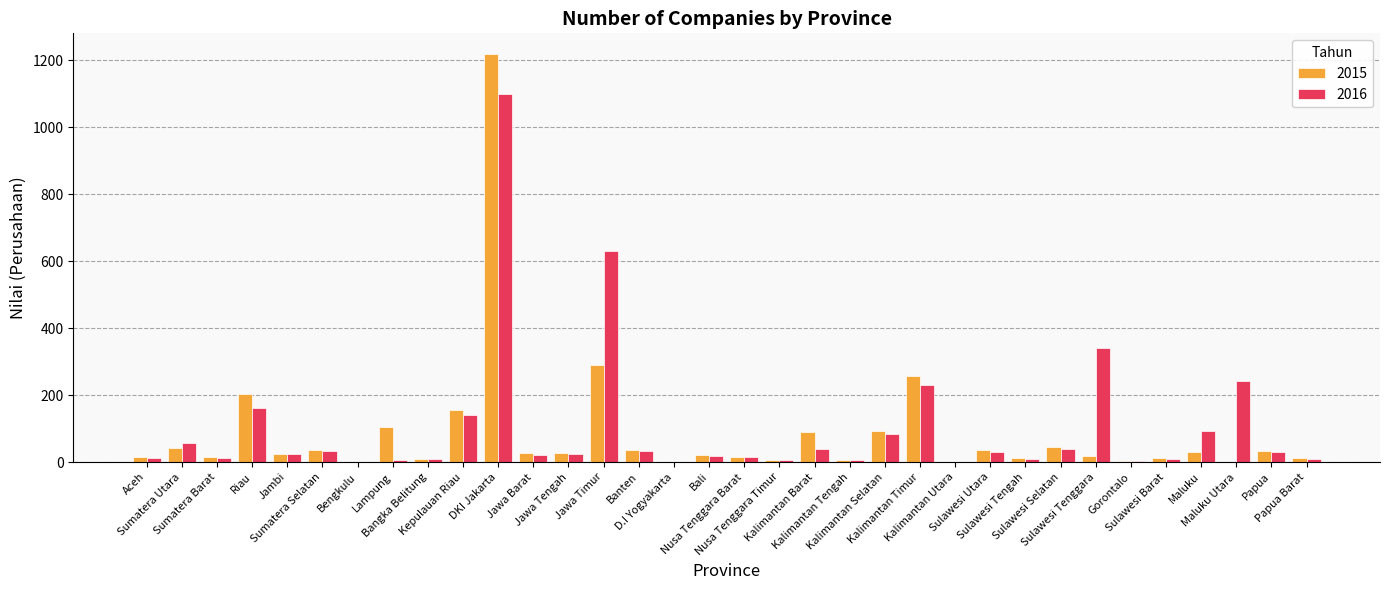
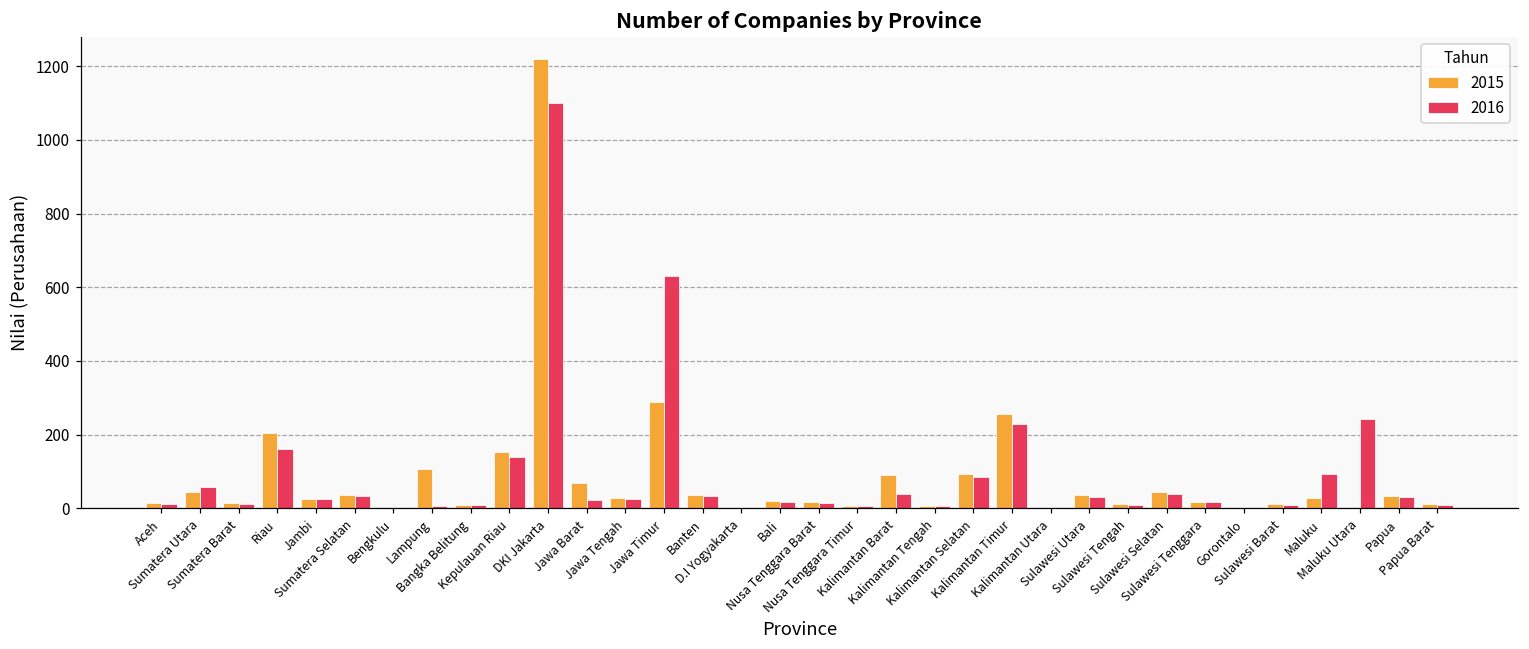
2015, Jawa Barat: 30 -> 70
2016, Sulawesi Tenggara: 340 -> 20
